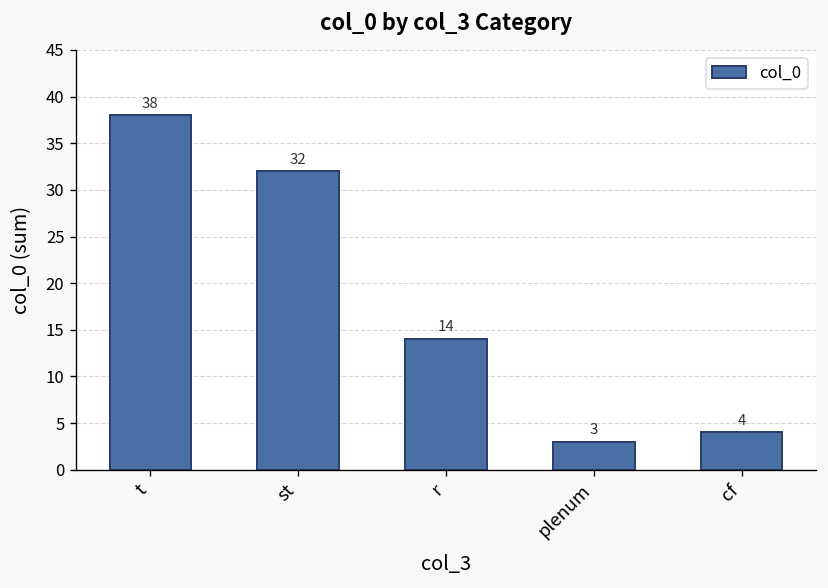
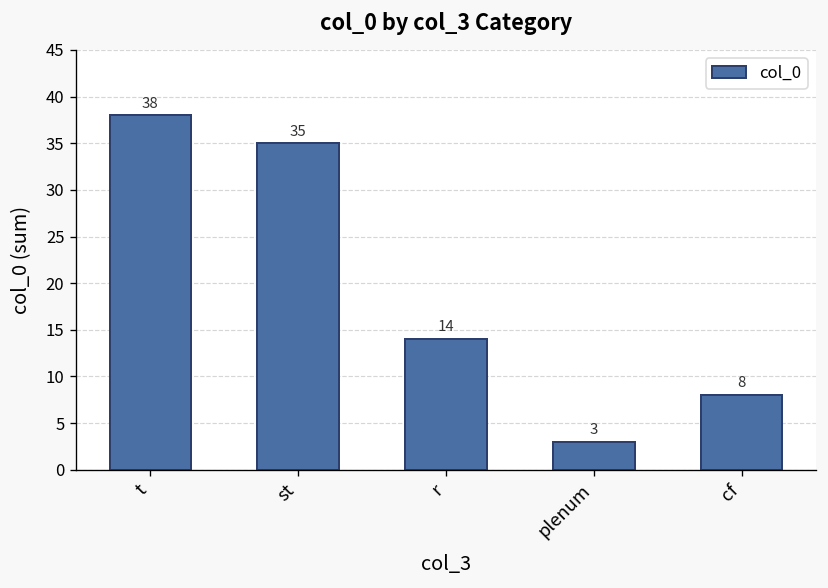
st: 32 -> 35
cf: 4 -> 8
